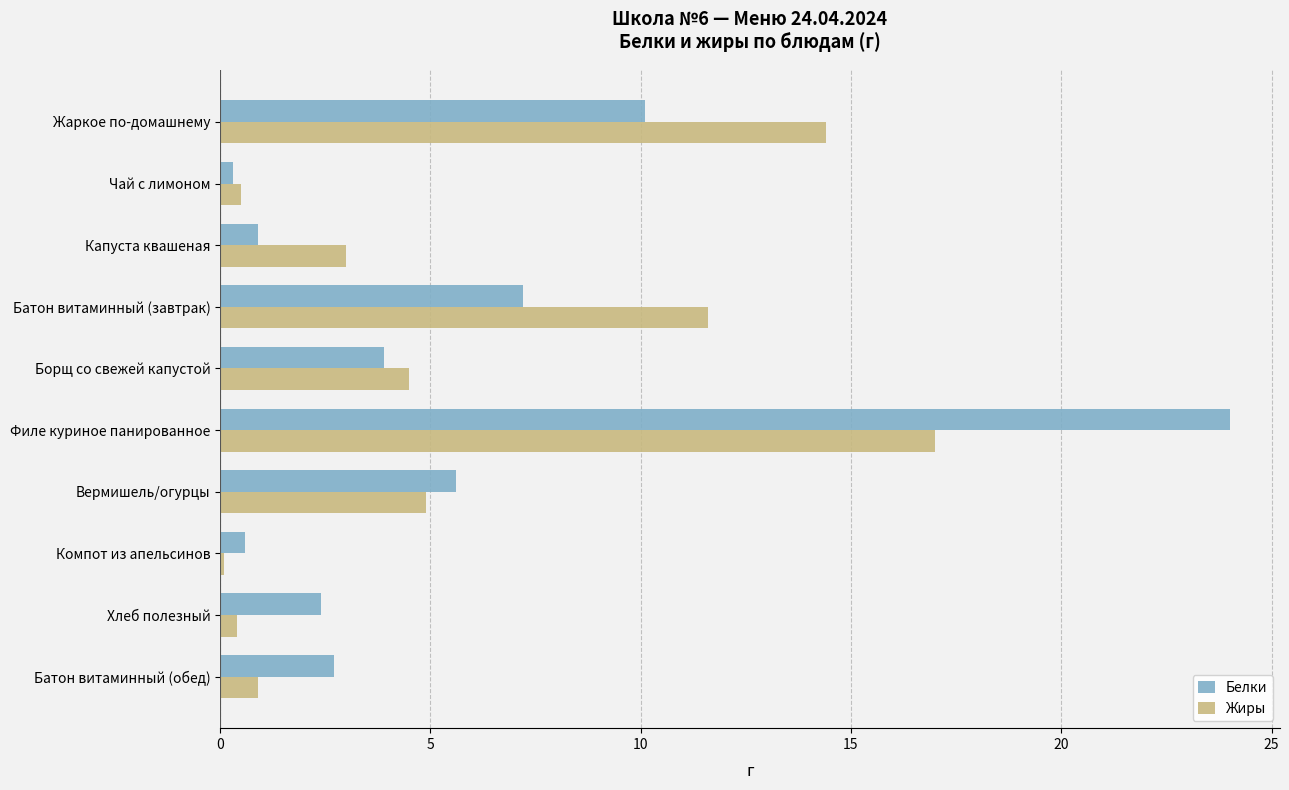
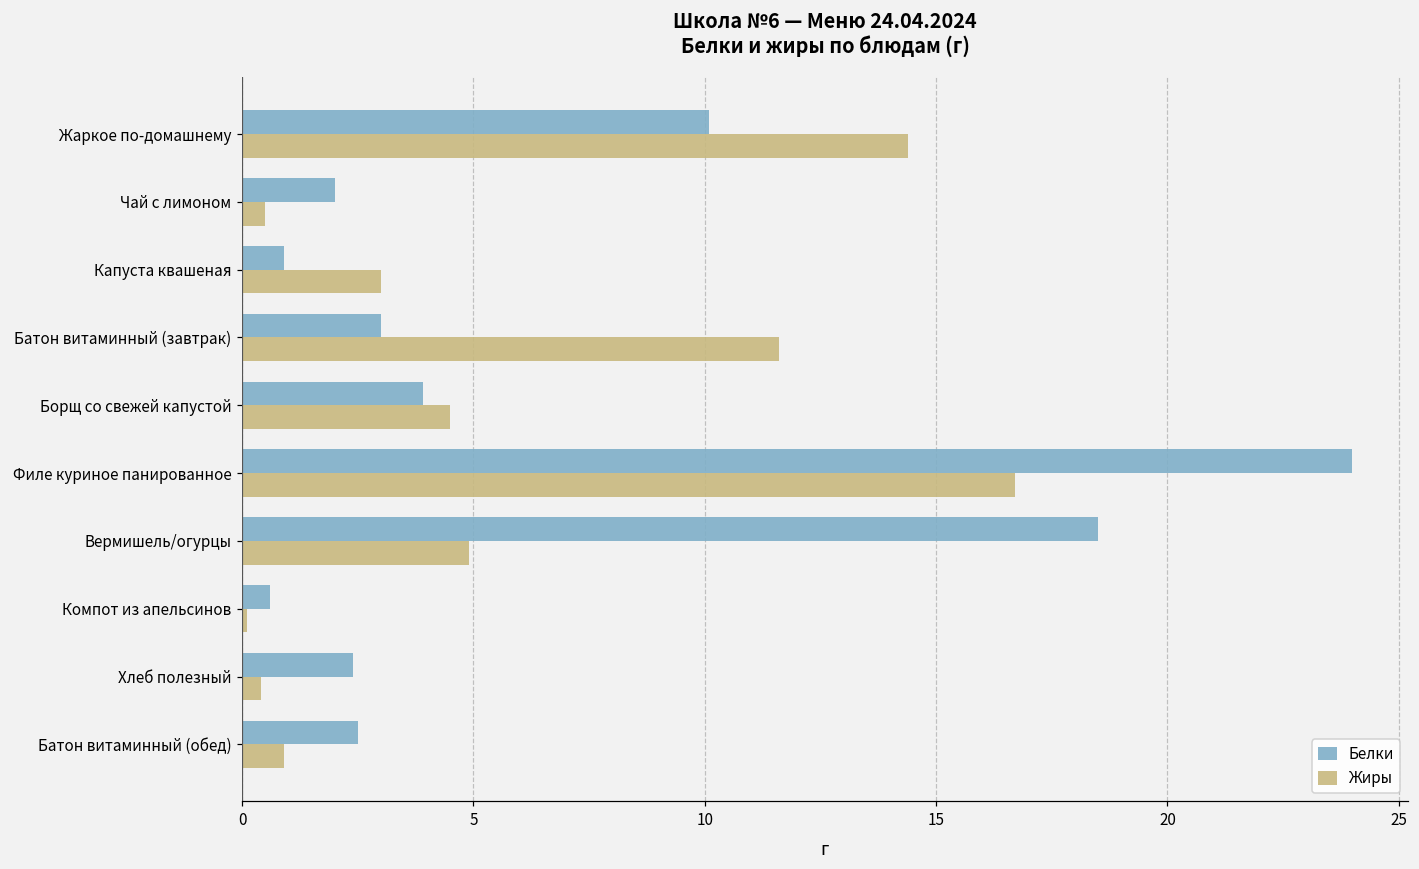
Белки, Чай с лимоном: 0.3 -> 2.0
Белки, Батон витаминный (завтрак): 7.2 -> 3.0
Жиры, Филе куриное панированное: 17.0 -> 16.7
Белки, Вермишель/огурцы: 5.6 -> 18.5
Белки, Батон витаминный (обед): 2.7 -> 2.5
